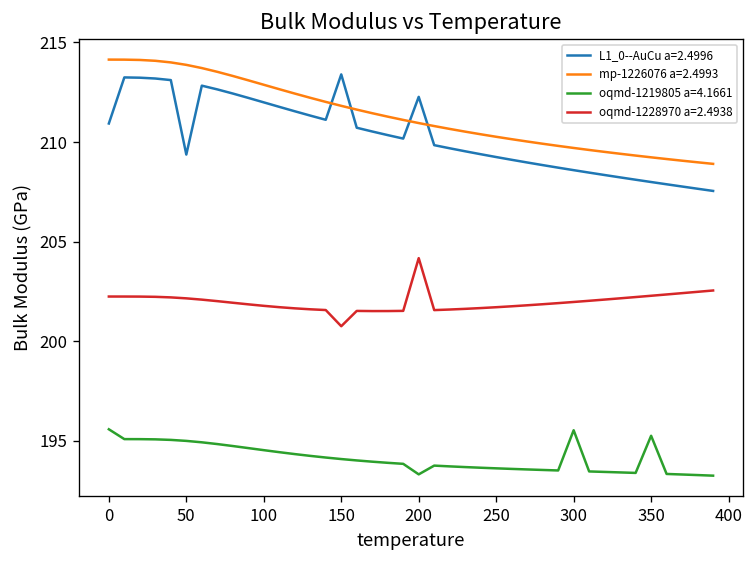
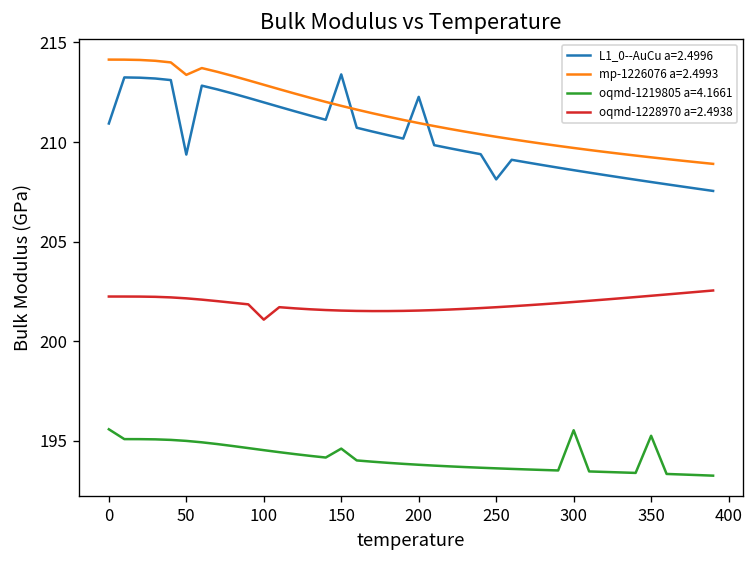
mp-1226076 a=2.4993, 50: 213.9 -> 213.4
oqmd-1228970 a=2.4938, 100: 201.8 -> 201.1
oqmd-1219805 a=4.1661, 150: 194.1 -> 194.6
oqmd-1228970 a=2.4938, 150: 200.7 -> 201.5
oqmd-1219805 a=4.1661, 200: 193.3 -> 193.8
oqmd-1228970 a=2.4938, 200: 204.2 -> 201.5
L1_0--AuCu a=2.4996, 250: 209.2 -> 208.1
